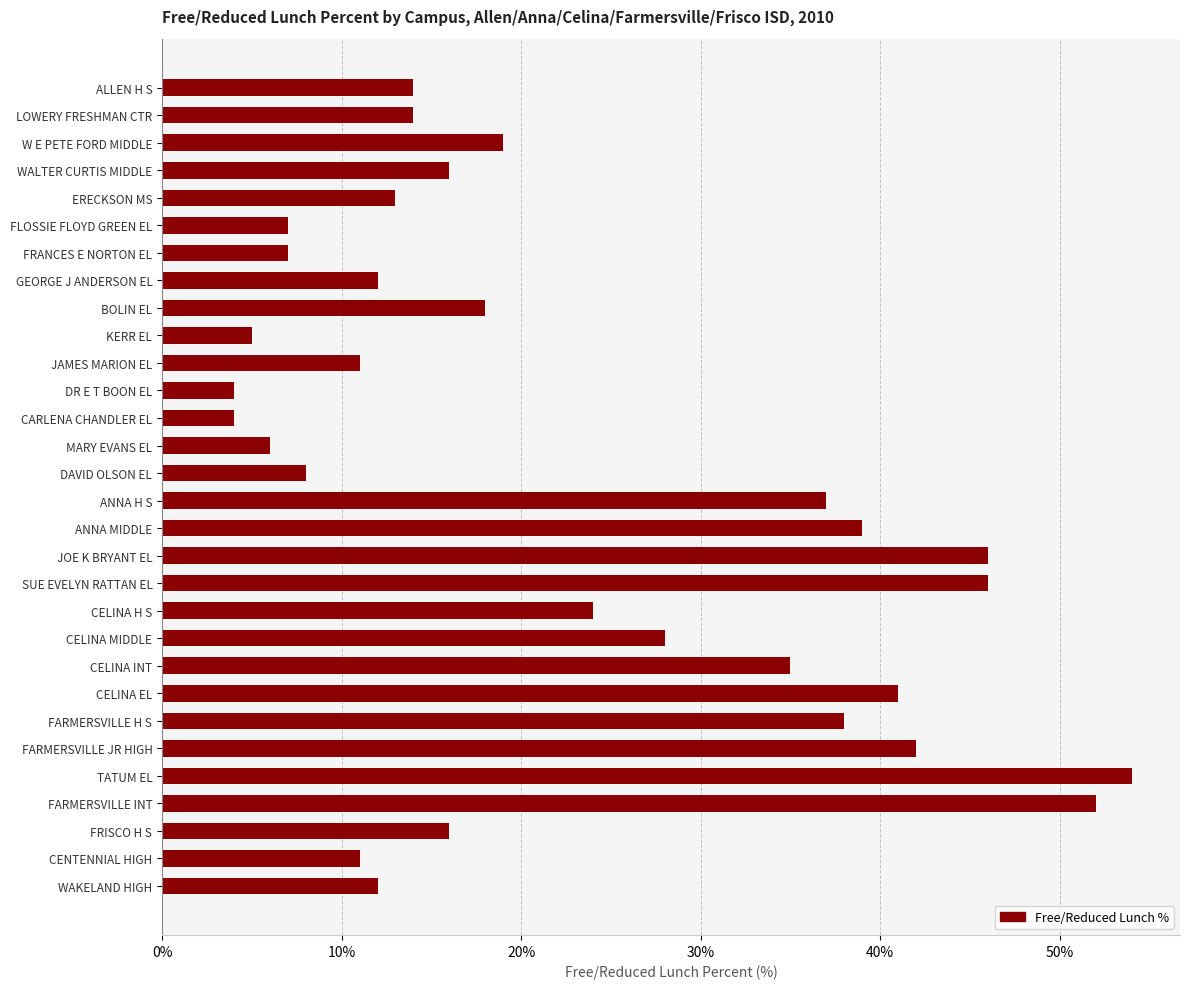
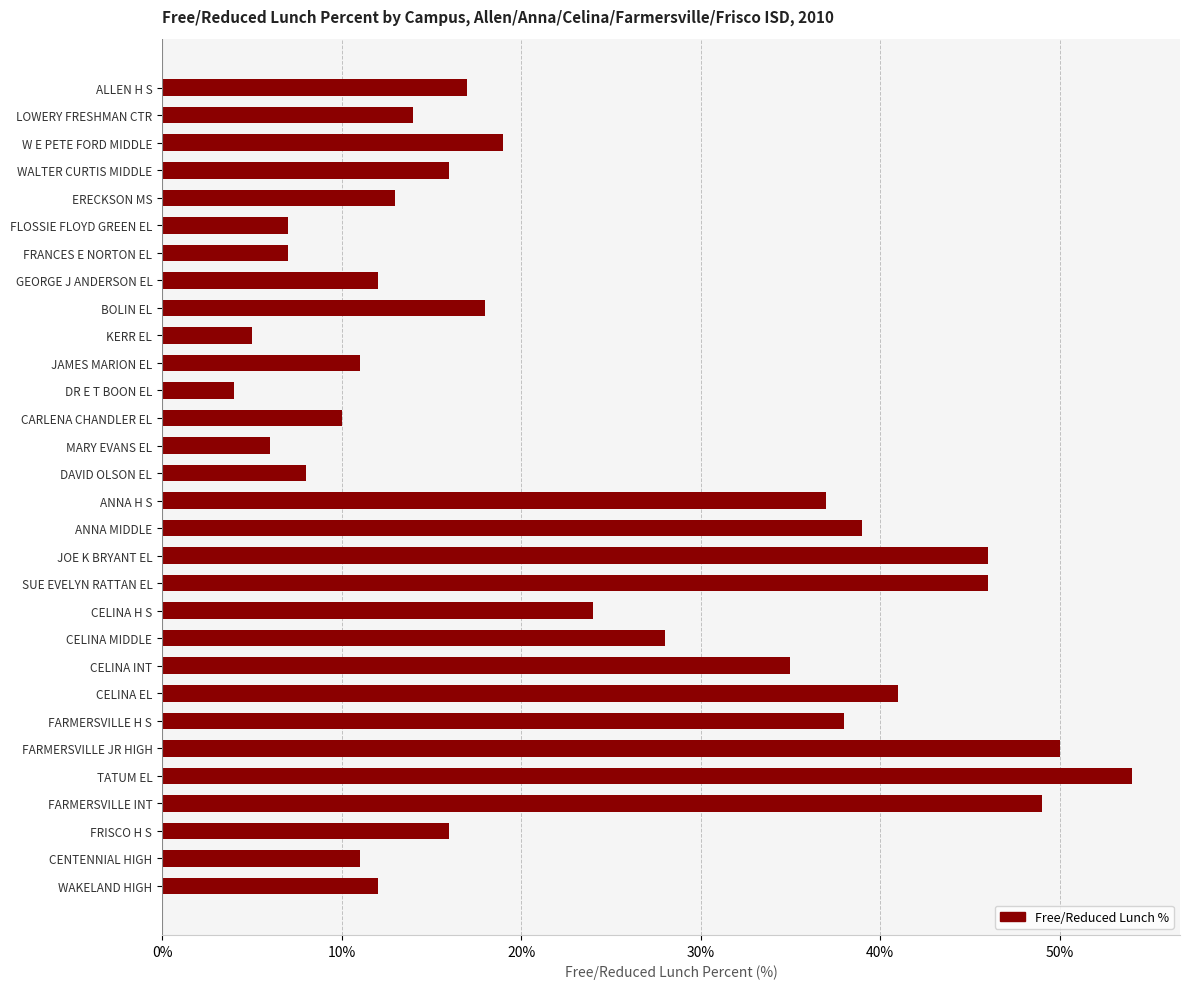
ALLEN H S: 14% -> 17%
CARLENA CHANDLER EL: 4% -> 10%
FARMERSVILLE JR HIGH: 42% -> 50%
FARMERSVILLE INT: 52% -> 49%
